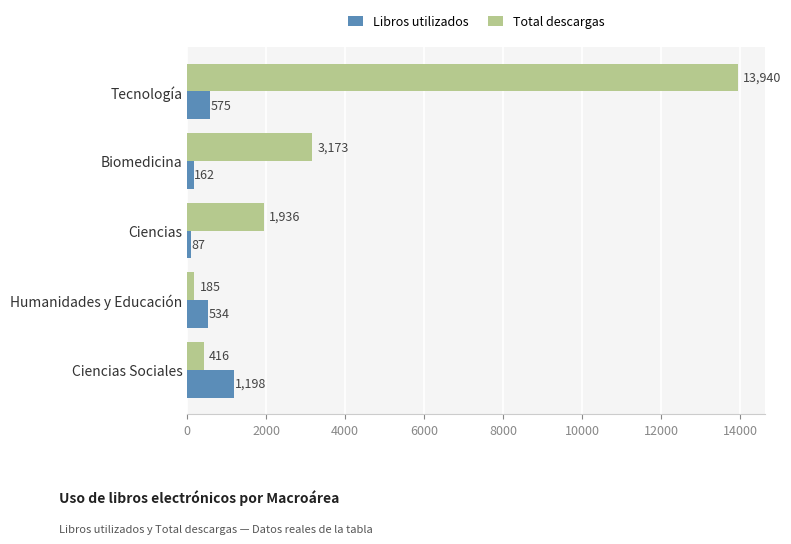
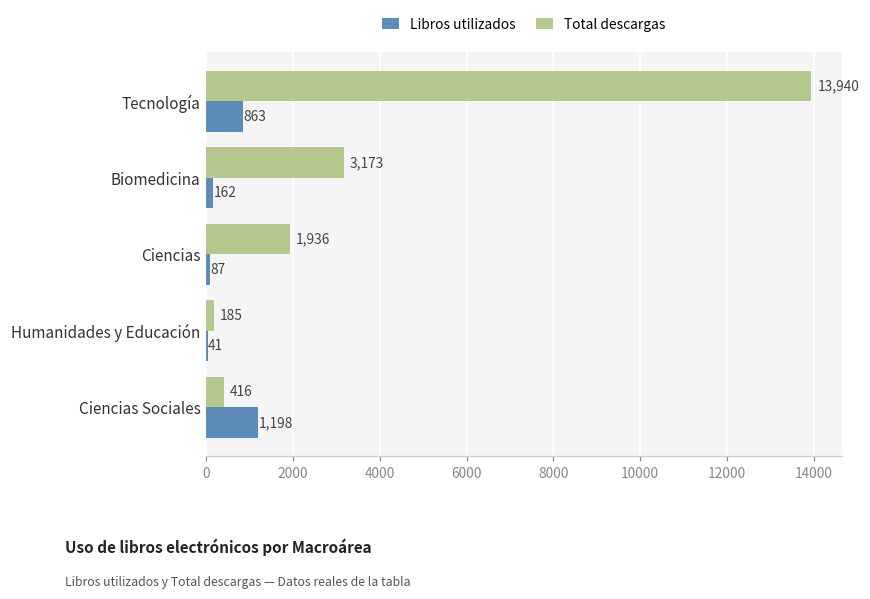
Libros utilizados, Tecnología: 575 -> 863
Libros utilizados, Humanidades y Educación: 534 -> 41
